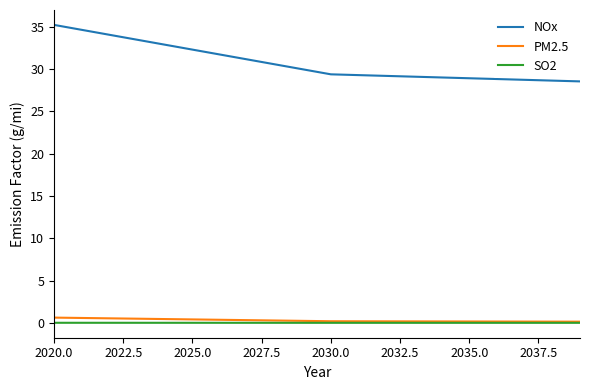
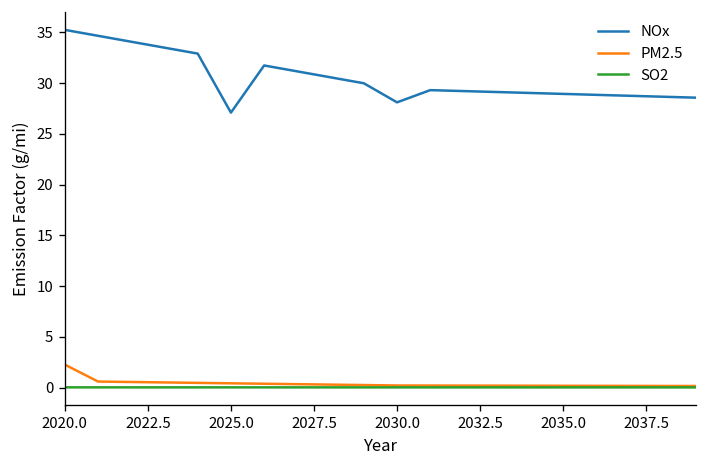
PM2.5, 2020.0: 1 -> 2
NOx, 2025.0: 32 -> 27
NOx, 2030.0: 29 -> 28
